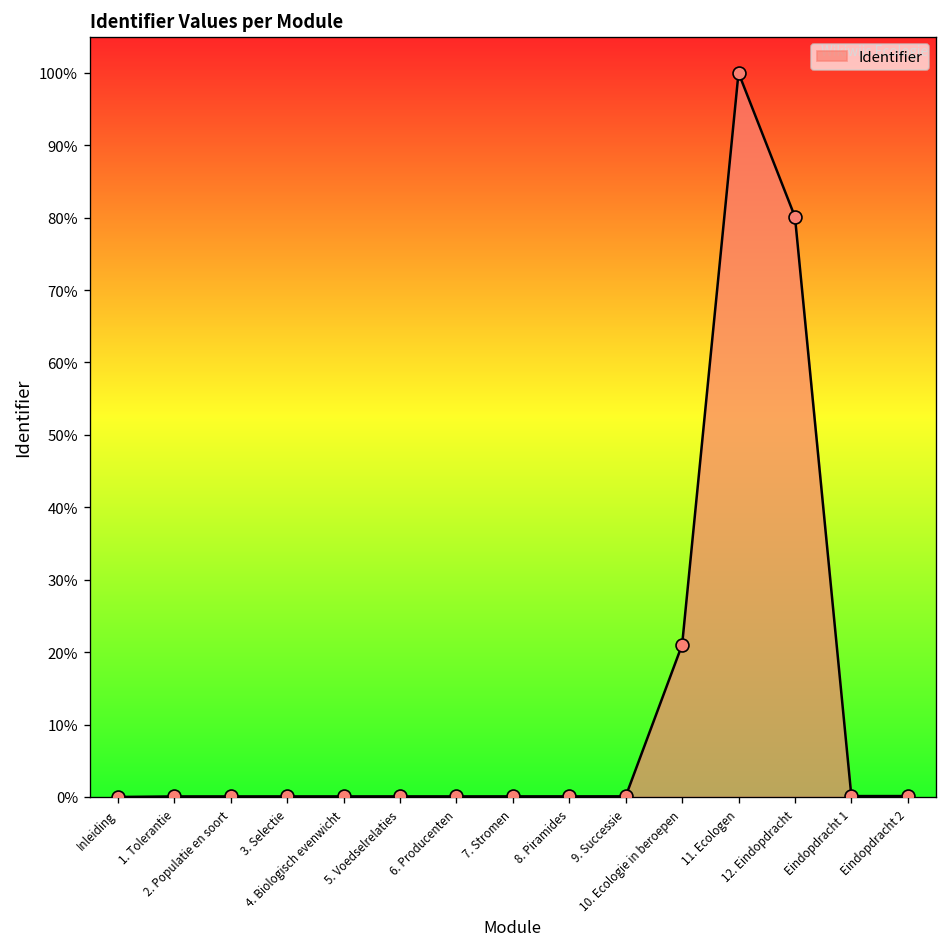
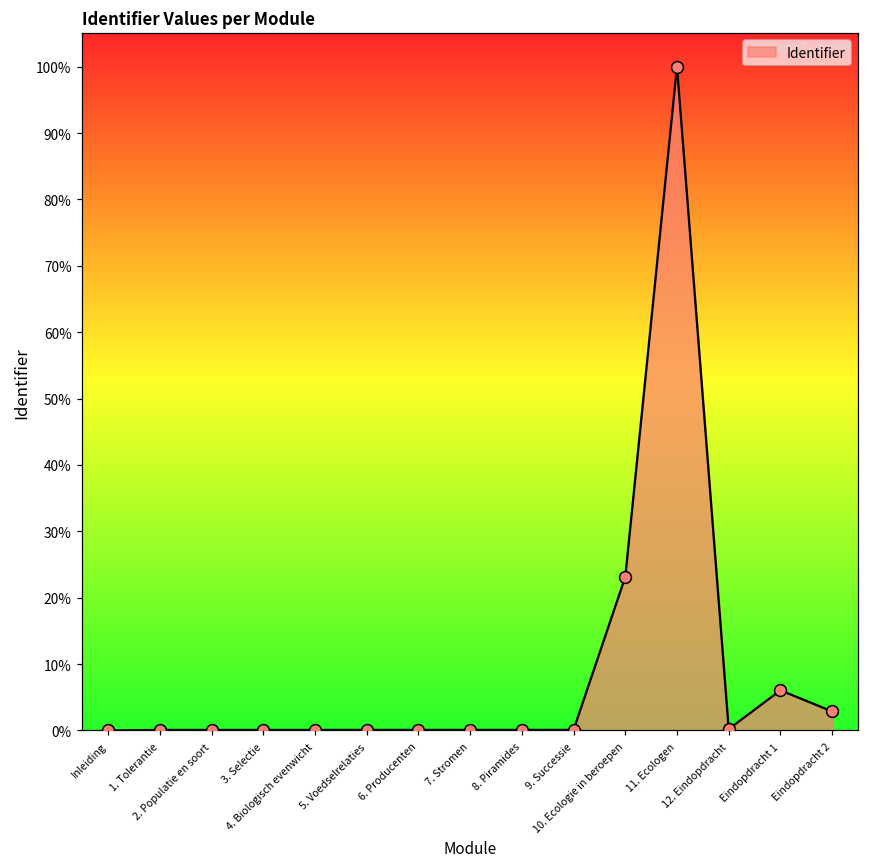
10. Ecologie in beroepen: 21% -> 23%
12. Eindopdracht: 80% -> 0%
Eindopdracht 1: 0% -> 6%
Eindopdracht 2: 0% -> 3%
